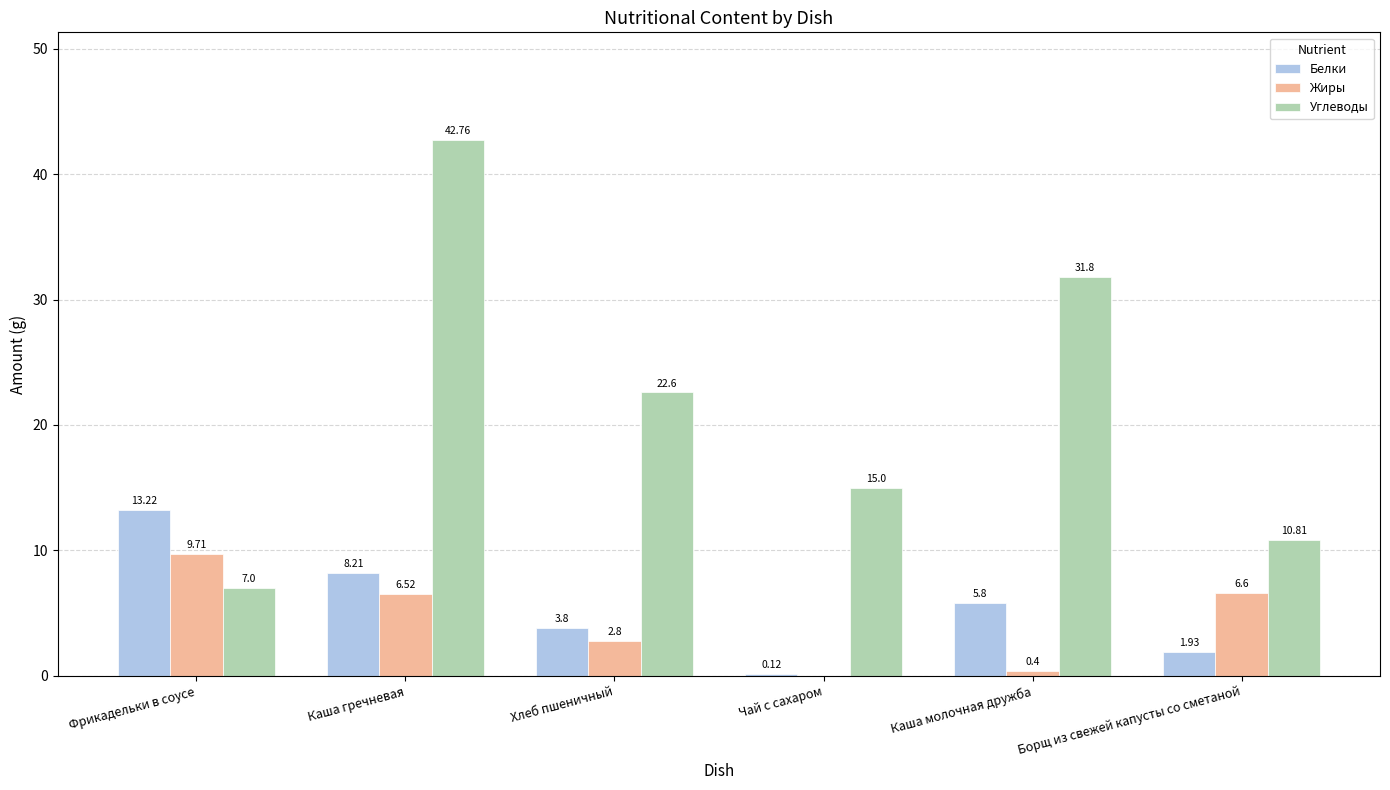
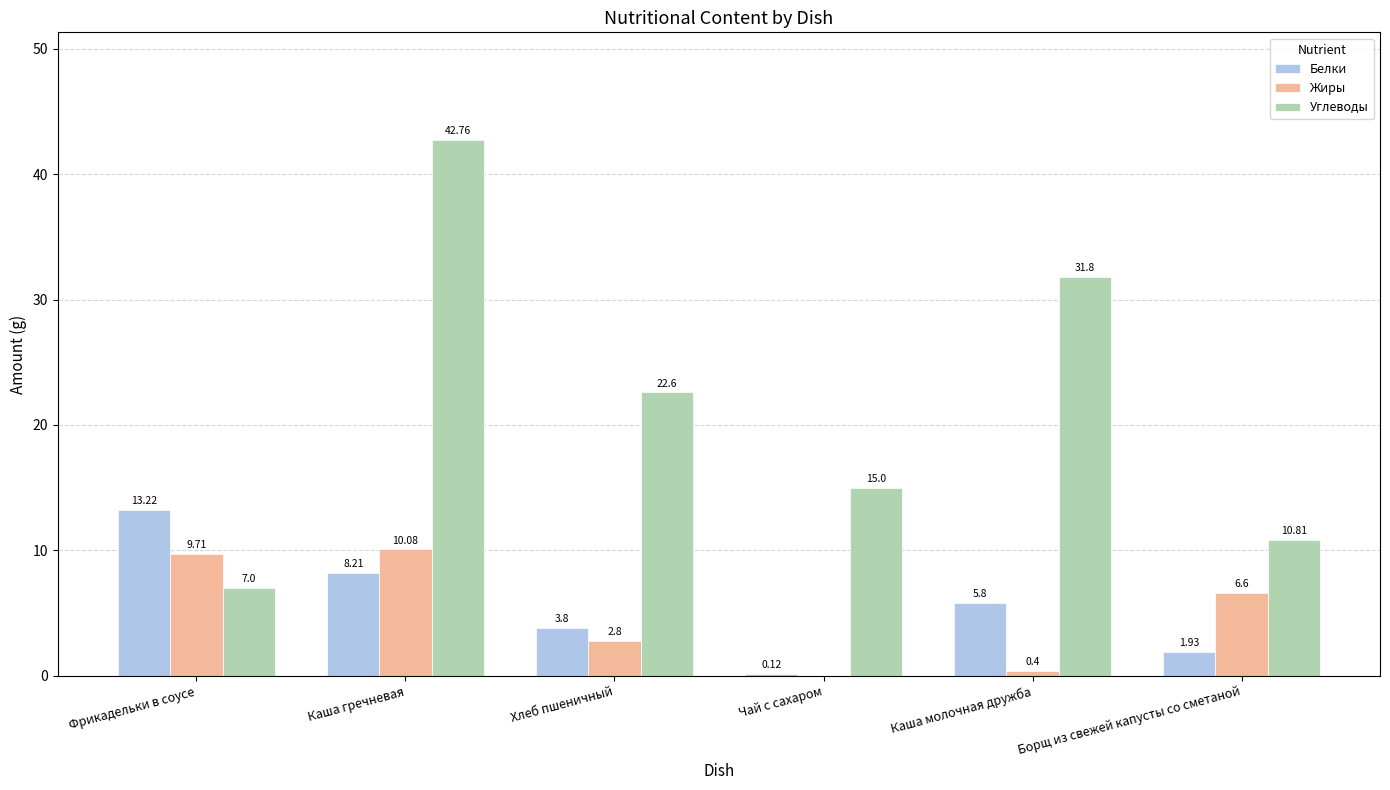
Жиры, Каша гречневая: 6.52 -> 10.08
